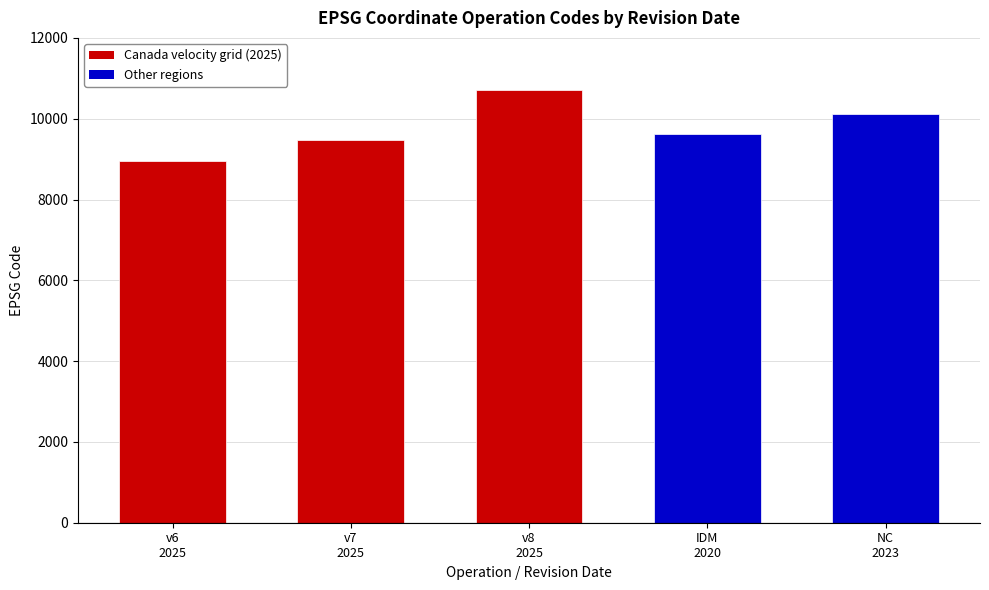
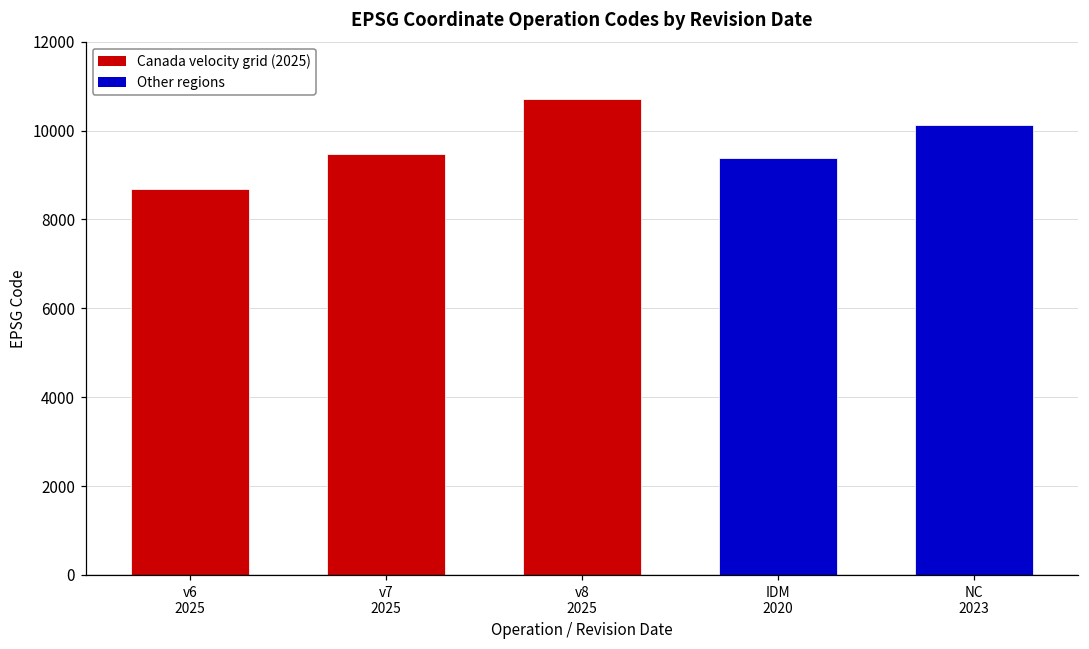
v6 2025: 9000 -> 8700
IDM 2020: 9600 -> 9400
